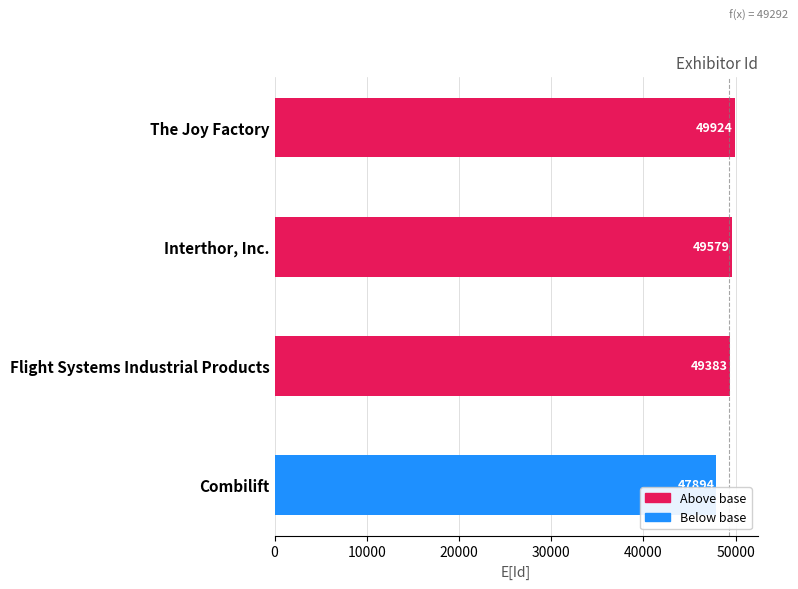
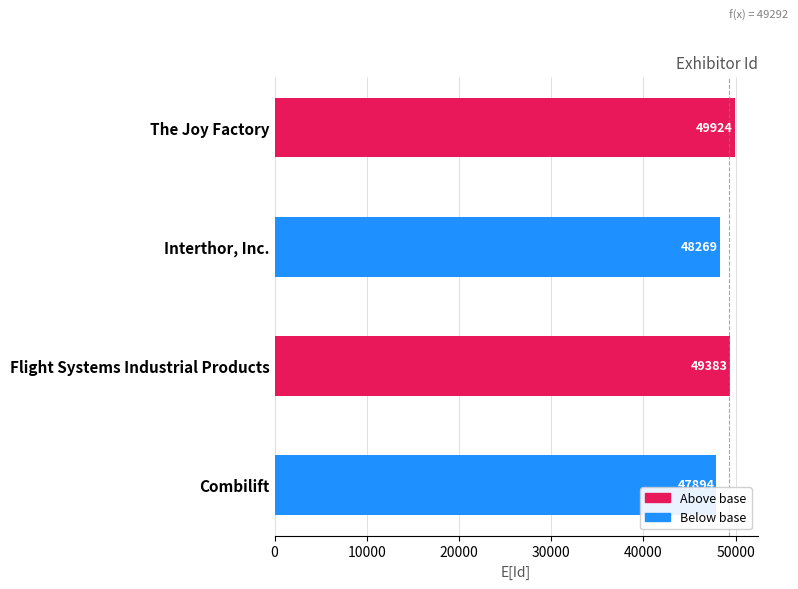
Interthor, Inc.: 49579 -> 48269
